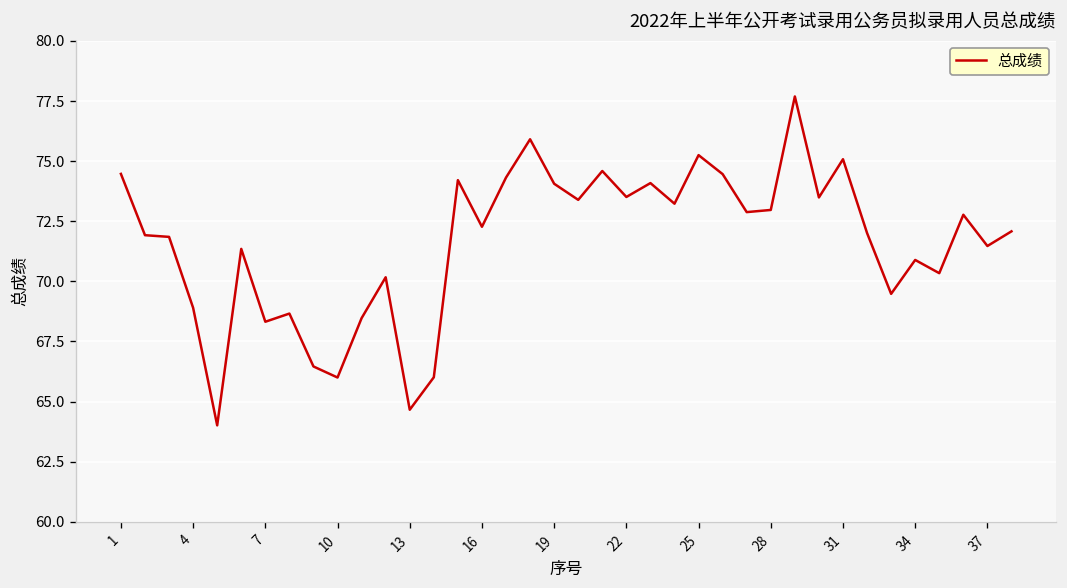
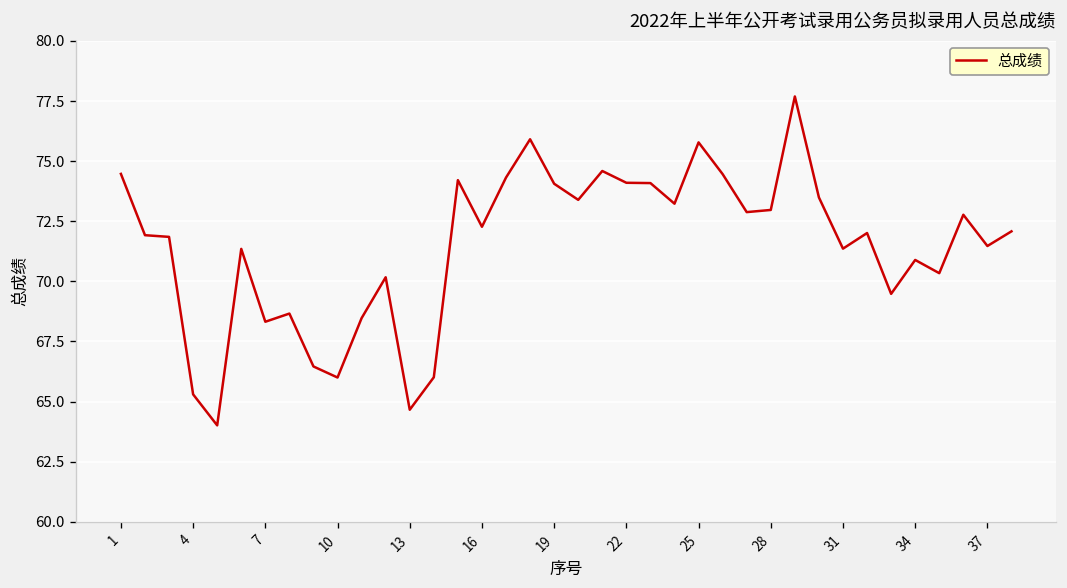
4: 68.9 -> 65.3
22: 73.5 -> 74.1
25: 75.3 -> 75.8
31: 75.1 -> 71.4
